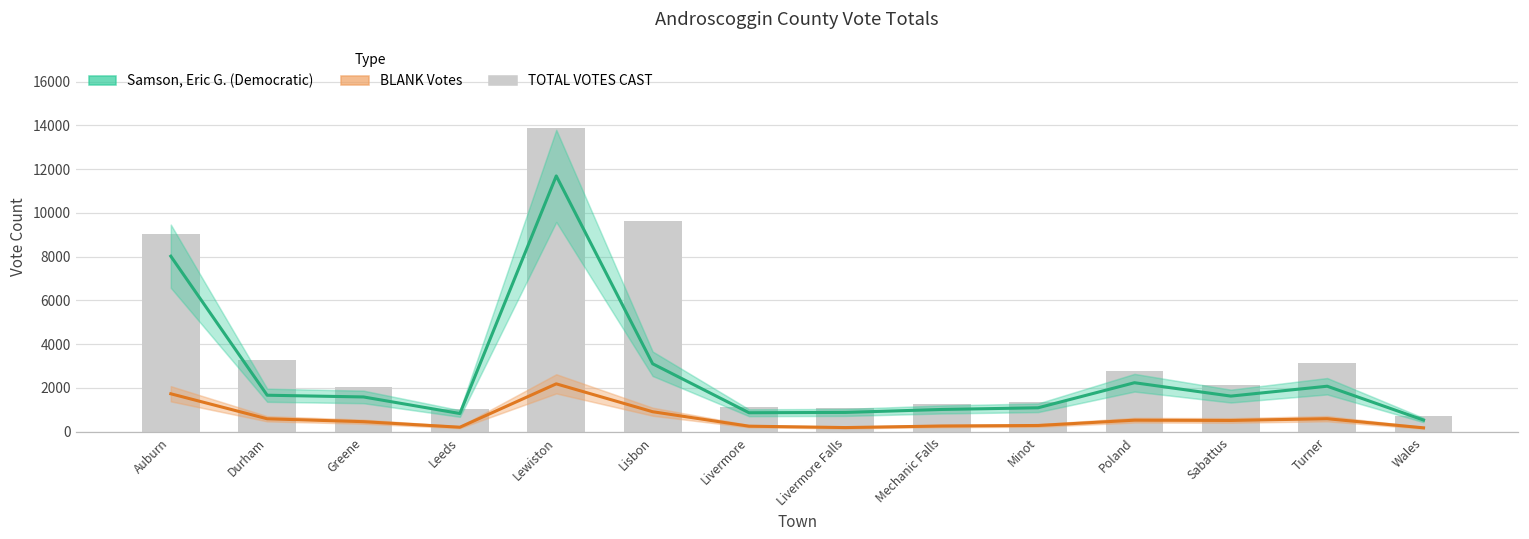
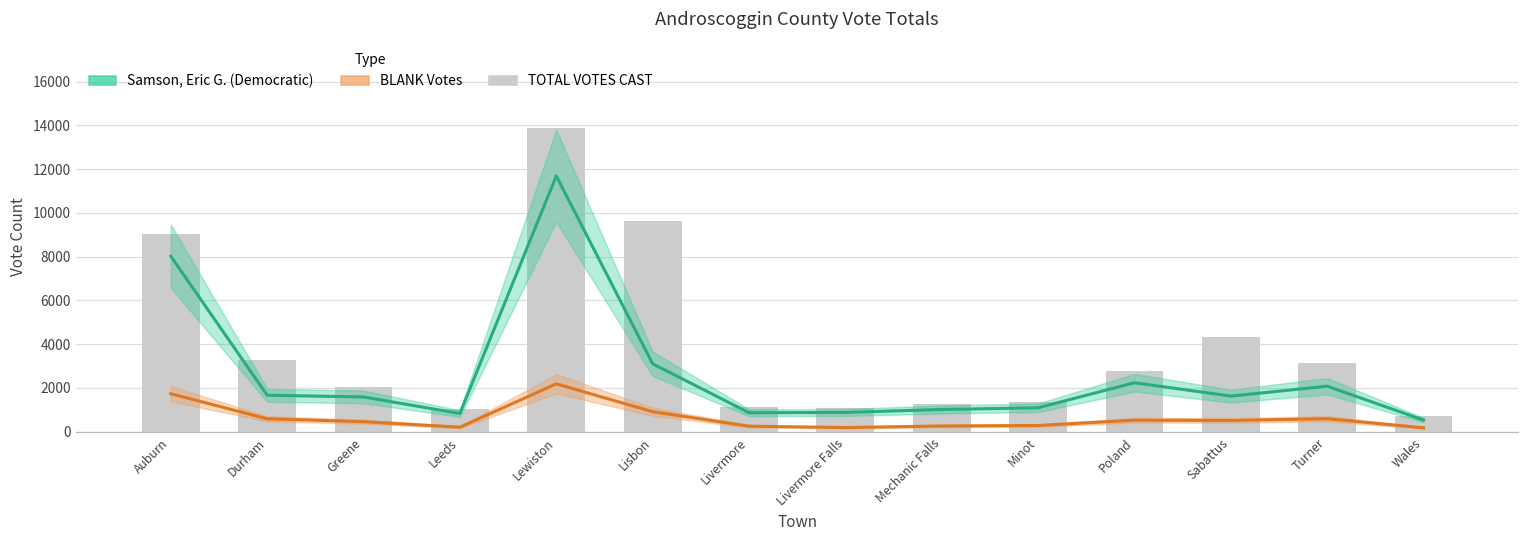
TOTAL VOTES CAST, Sabattus: 2100 -> 4300
